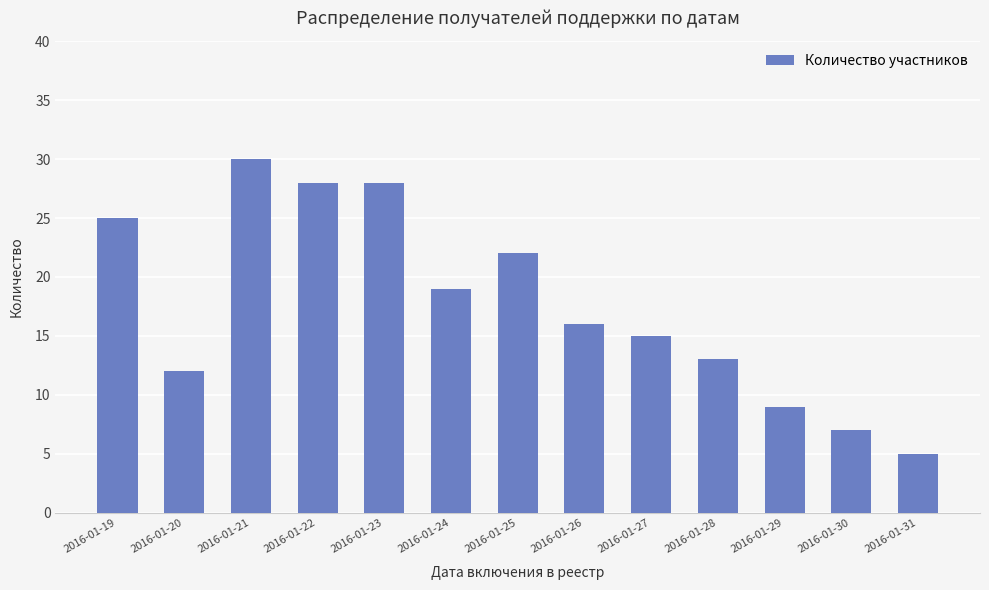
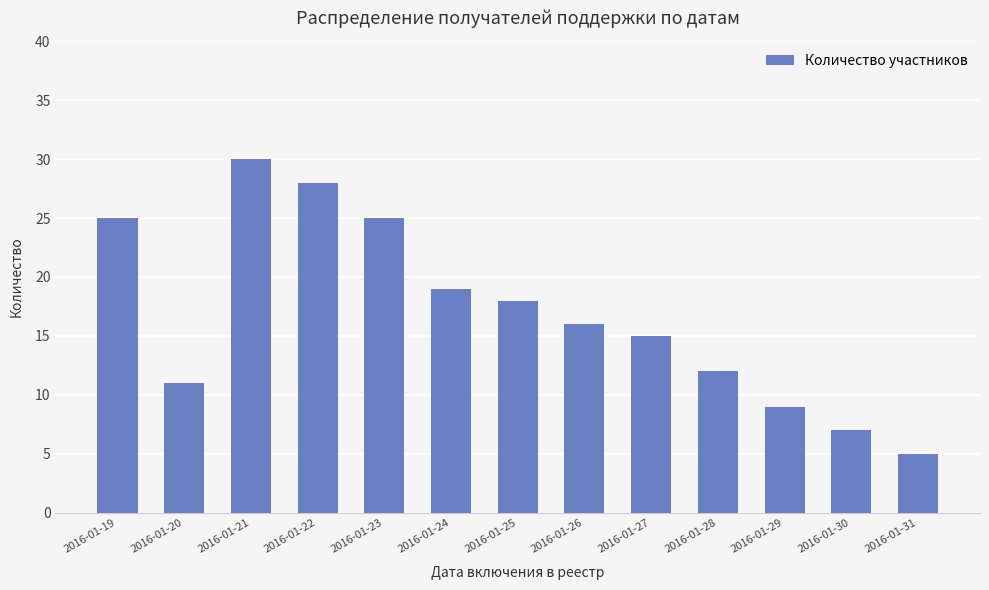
2016-01-20: 12 -> 11
2016-01-23: 28 -> 25
2016-01-25: 22 -> 18
2016-01-28: 13 -> 12
